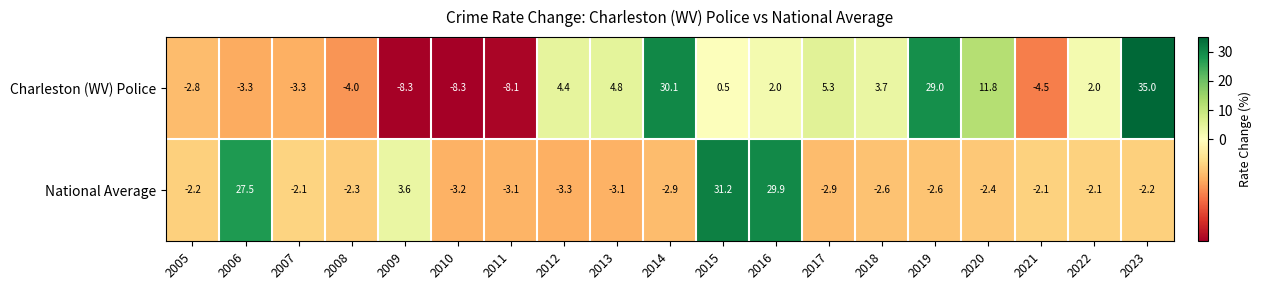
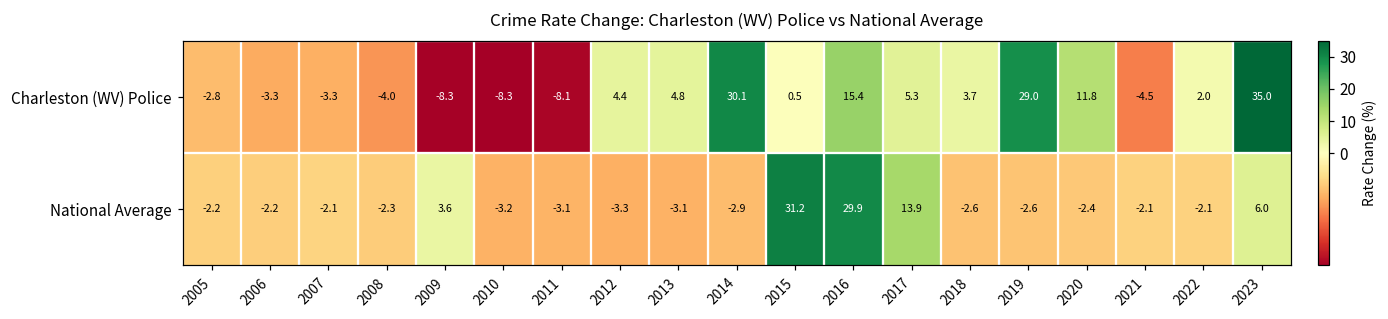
Charleston (WV) Police, 2016: 2.0 -> 15.4
National Average, 2006: 27.5 -> -2.2
National Average, 2017: -2.9 -> 13.9
National Average, 2023: -2.2 -> 6.0
